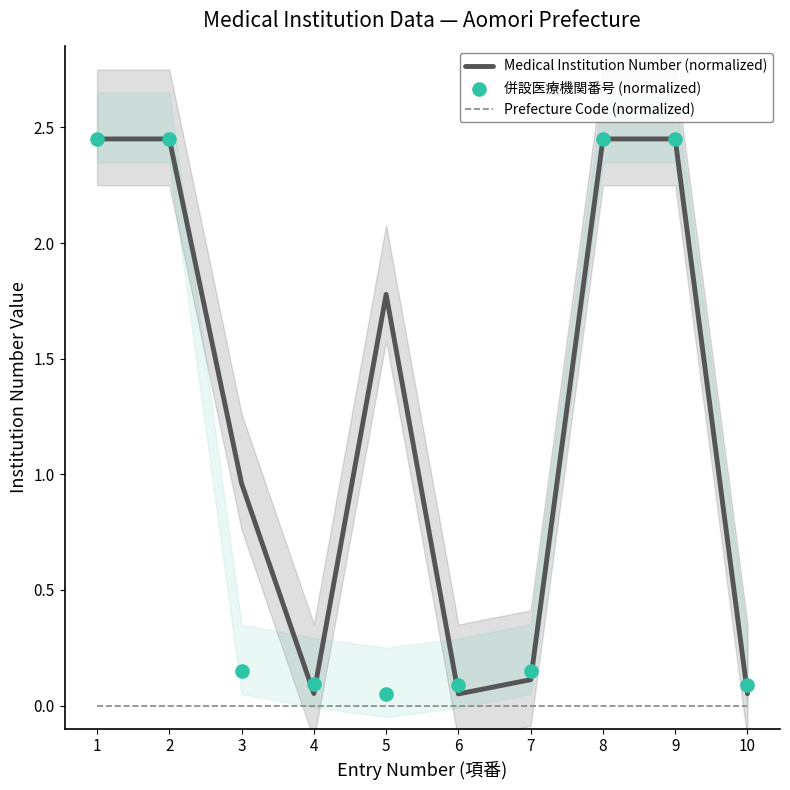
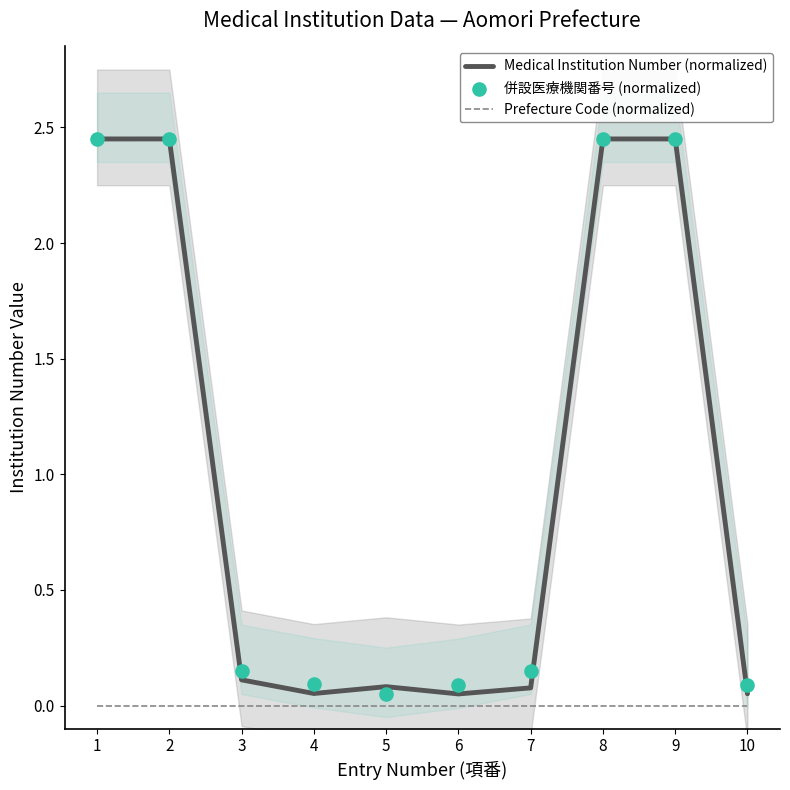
Medical Institution Number (normalized), 3: 0.96 -> 0.11
Medical Institution Number (normalized), 5: 1.78 -> 0.08
Medical Institution Number (normalized), 7: 0.11 -> 0.08
